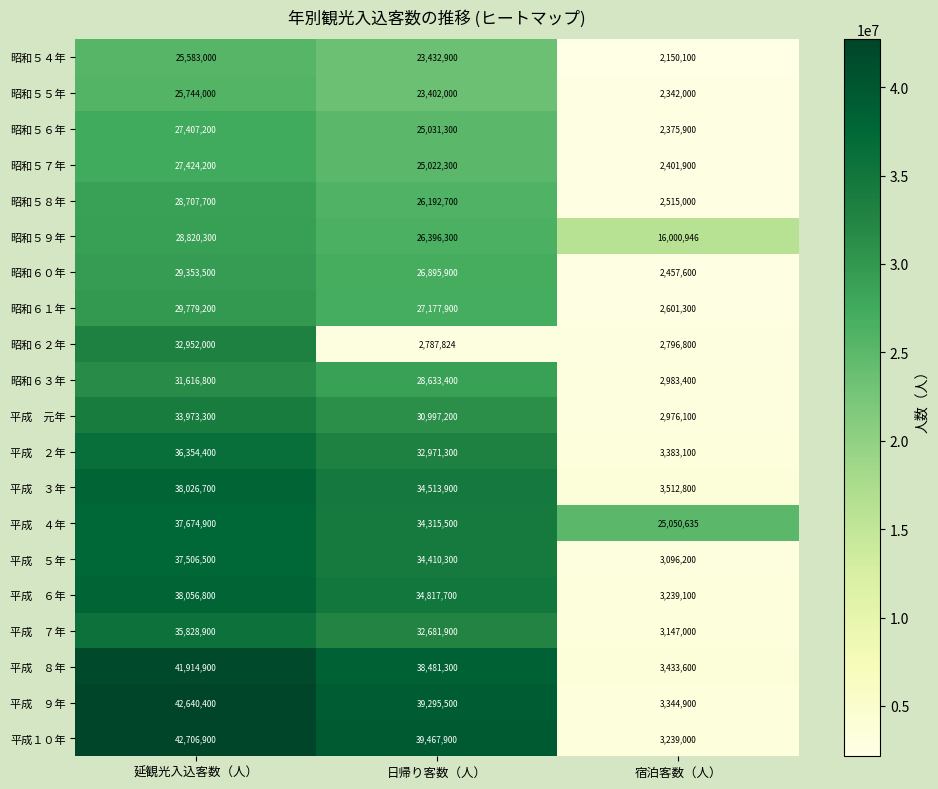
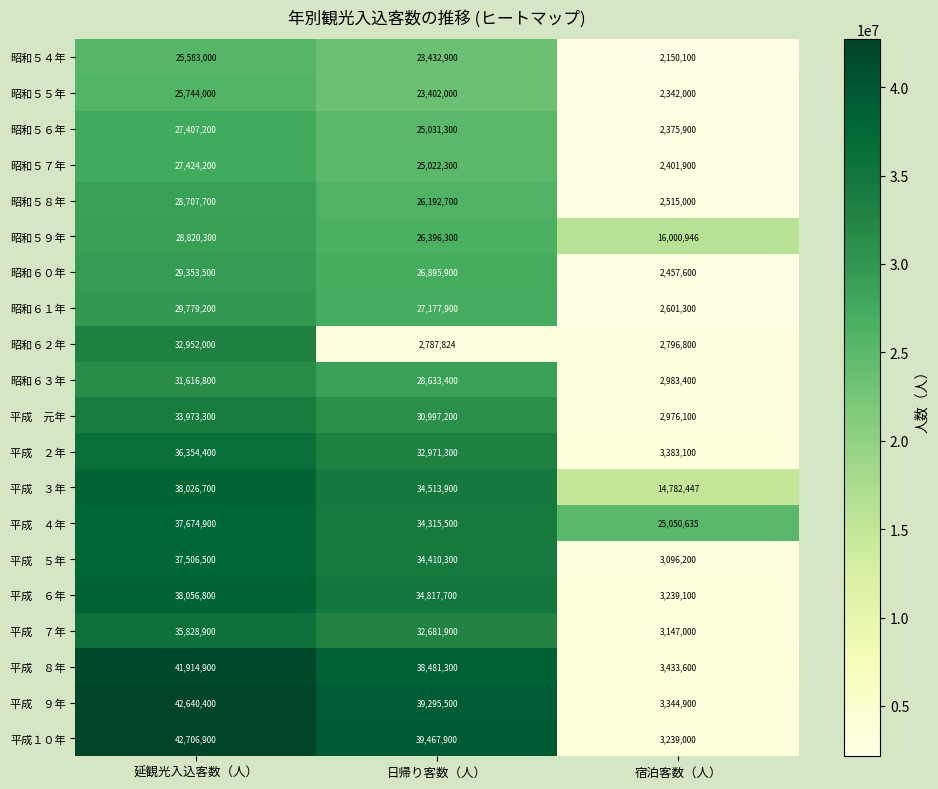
平成 ３年, 宿泊客数（人）: 3,512,800 -> 14,782,447
